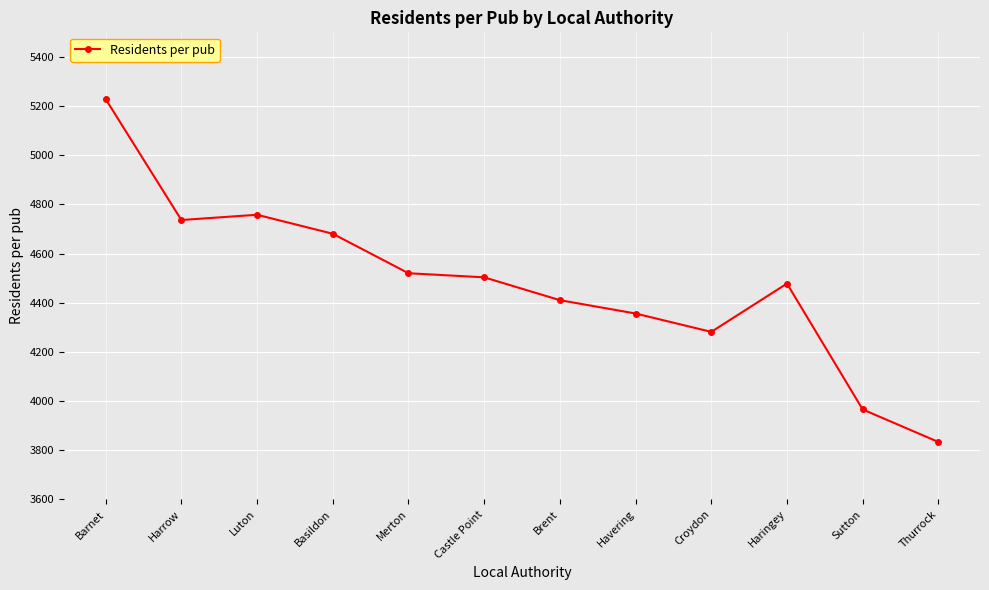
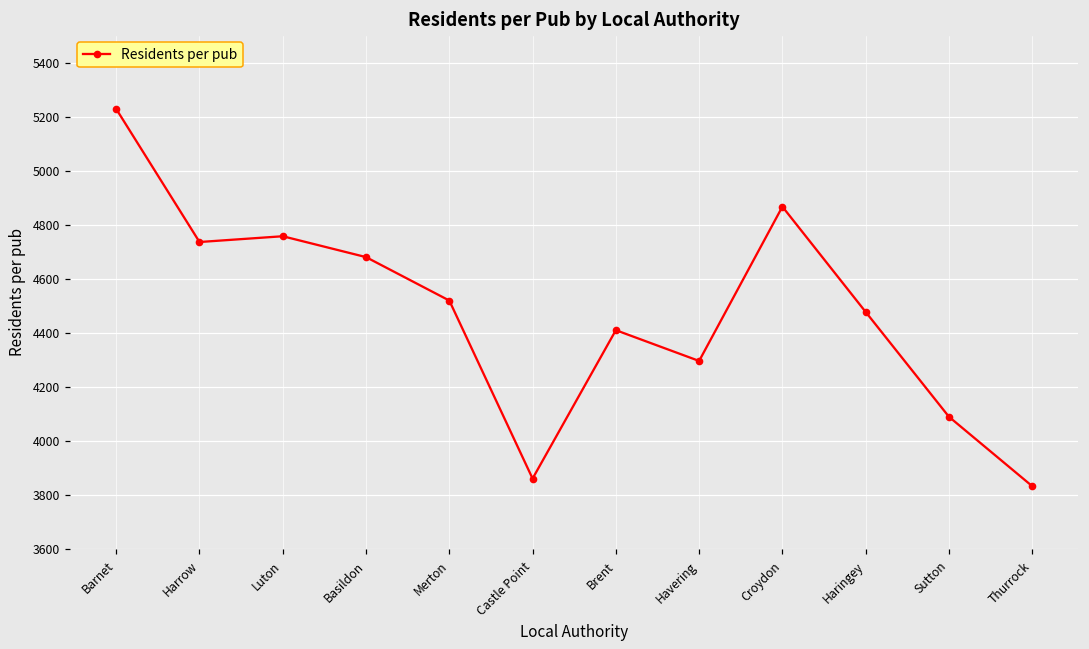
Castle Point: 4500 -> 3860
Havering: 4360 -> 4300
Croydon: 4280 -> 4870
Sutton: 3970 -> 4090
